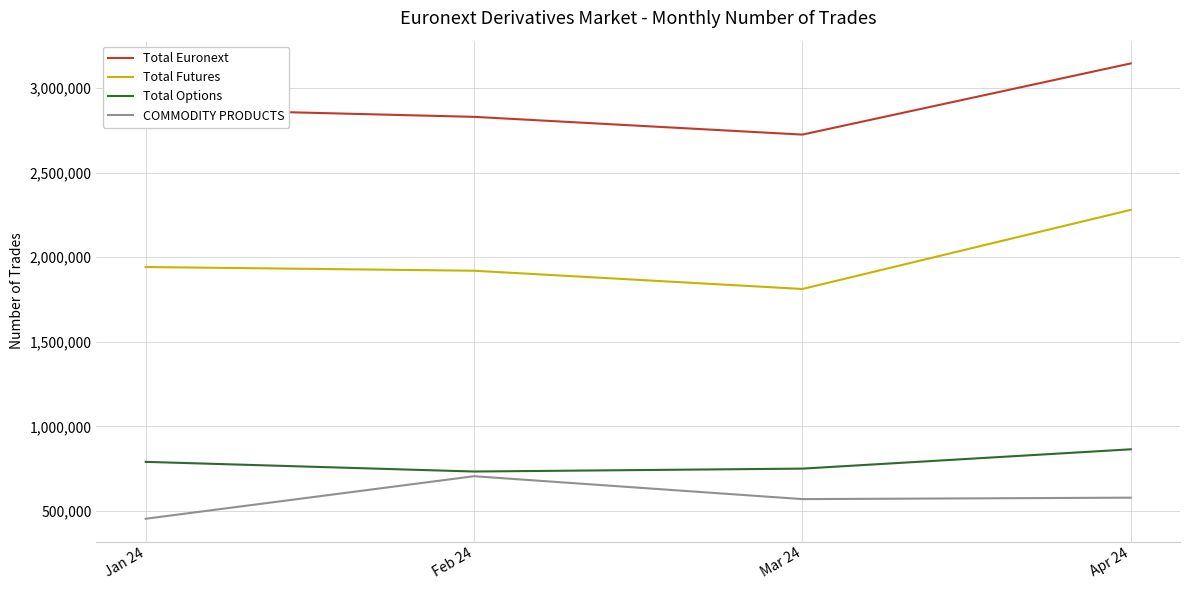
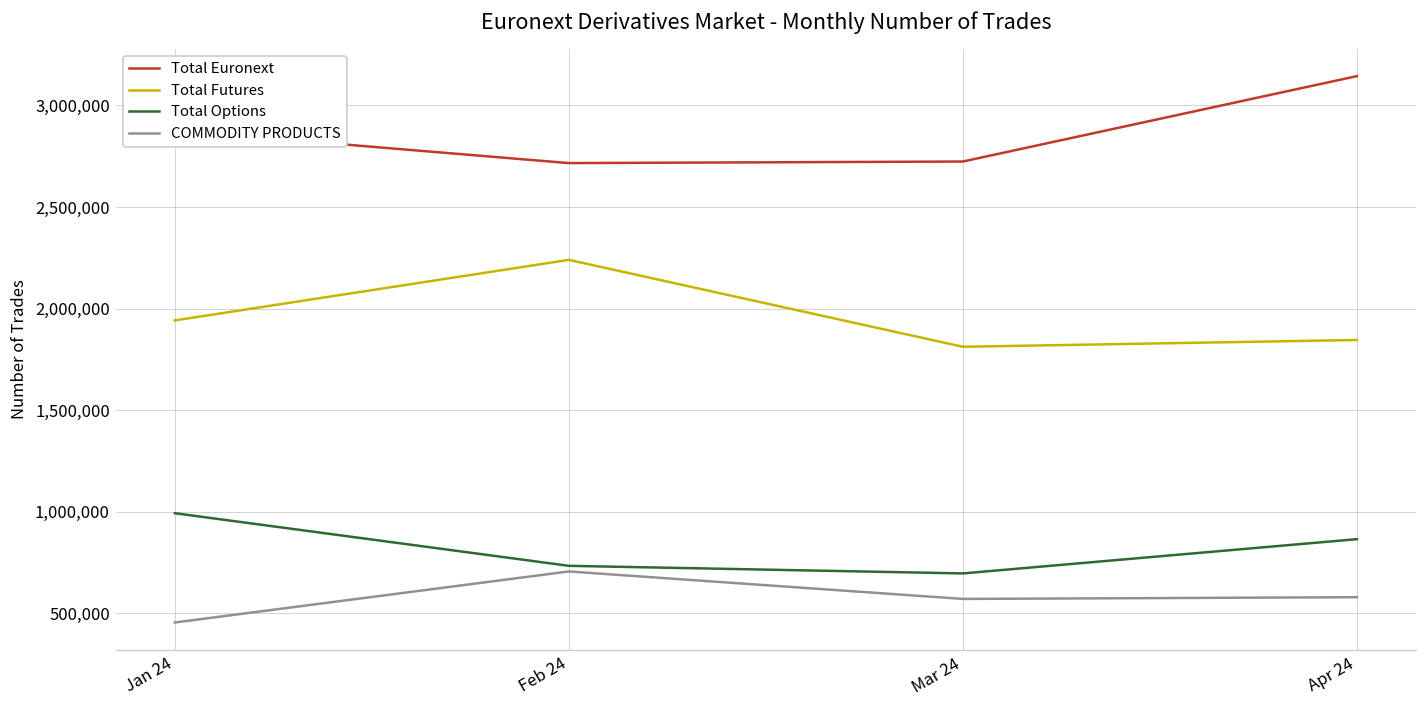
Total Options, Jan 24: 790,000 -> 990,000
Total Euronext, Feb 24: 2,830,000 -> 2,720,000
Total Futures, Feb 24: 1,920,000 -> 2,240,000
Total Options, Mar 24: 750,000 -> 700,000
Total Futures, Apr 24: 2,280,000 -> 1,850,000
